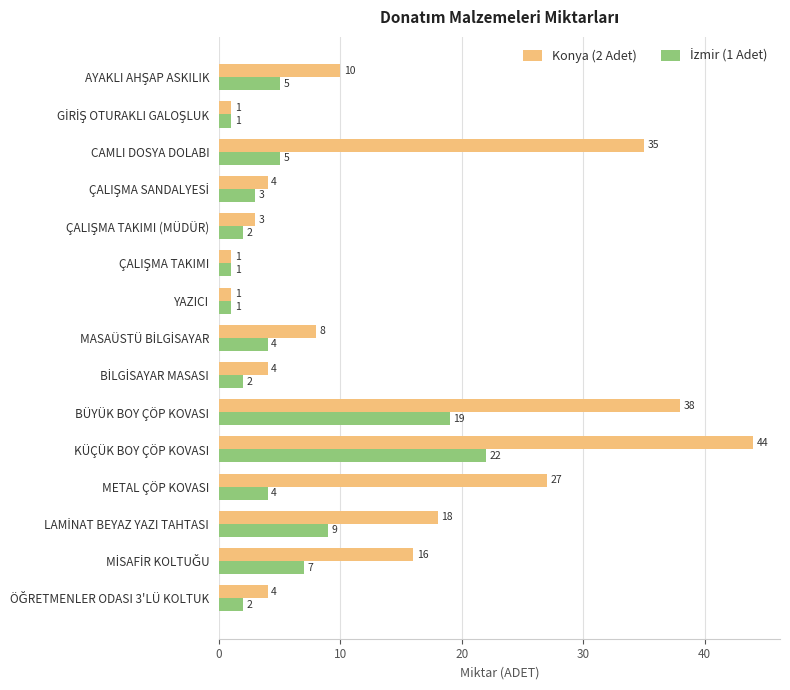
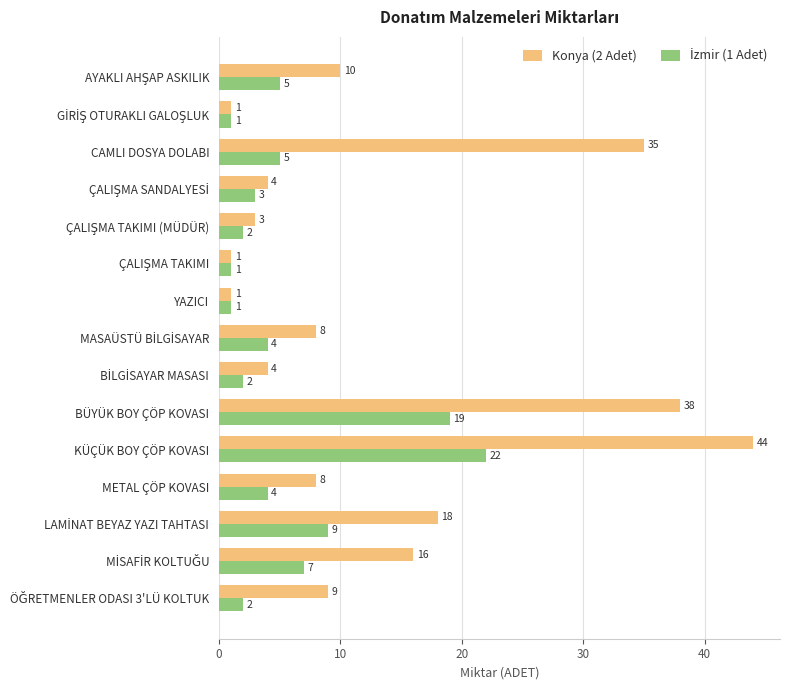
Konya (2 Adet), METAL ÇÖP KOVASI: 27 -> 8
Konya (2 Adet), ÖĞRETMENLER ODASI 3'LÜ KOLTUK: 4 -> 9
